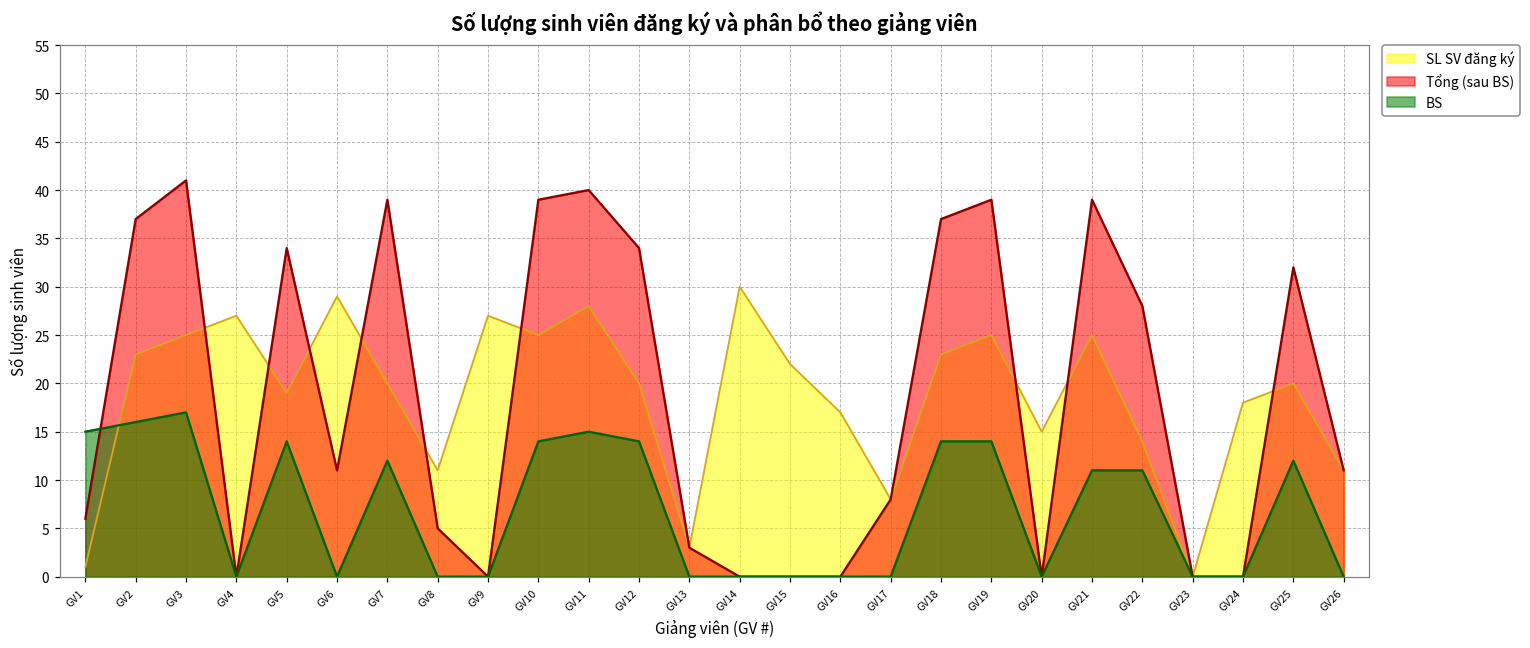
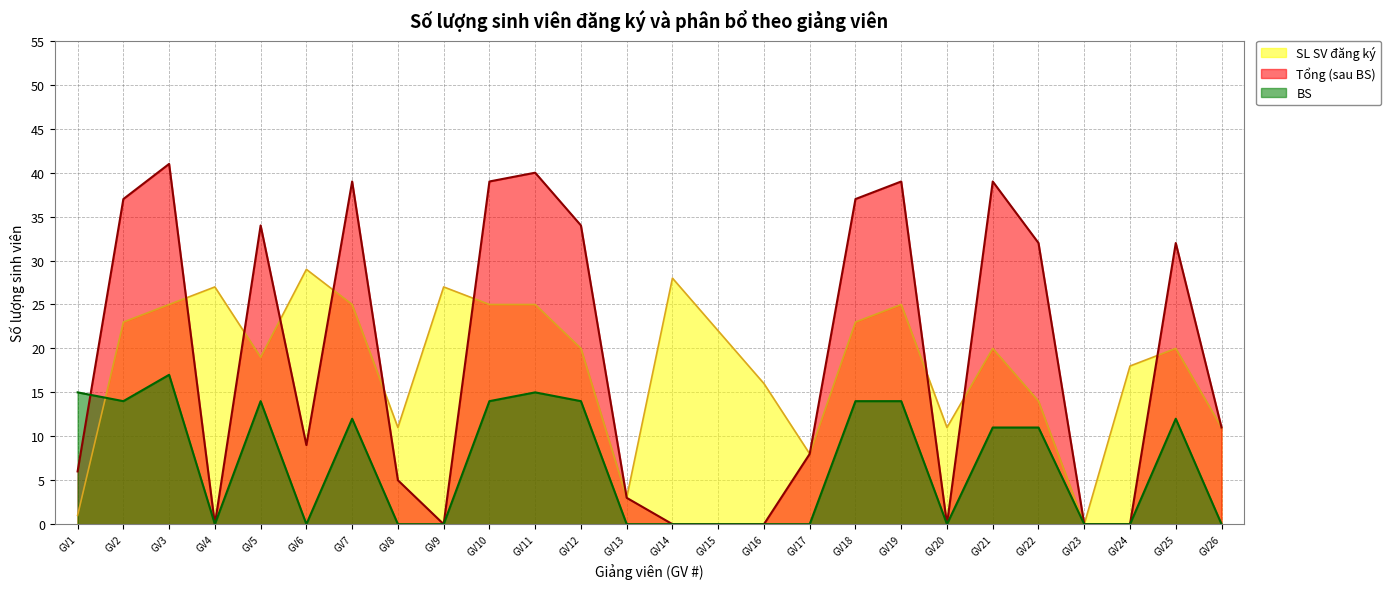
BS, GV2: 16 -> 14
Tổng (sau BS), GV6: 11 -> 9
SL SV đăng ký, GV7: 20 -> 25
SL SV đăng ký, GV11: 28 -> 25
SL SV đăng ký, GV14: 30 -> 28
SL SV đăng ký, GV16: 17 -> 16
SL SV đăng ký, GV20: 15 -> 11
SL SV đăng ký, GV21: 25 -> 20
Tổng (sau BS), GV22: 28 -> 32
